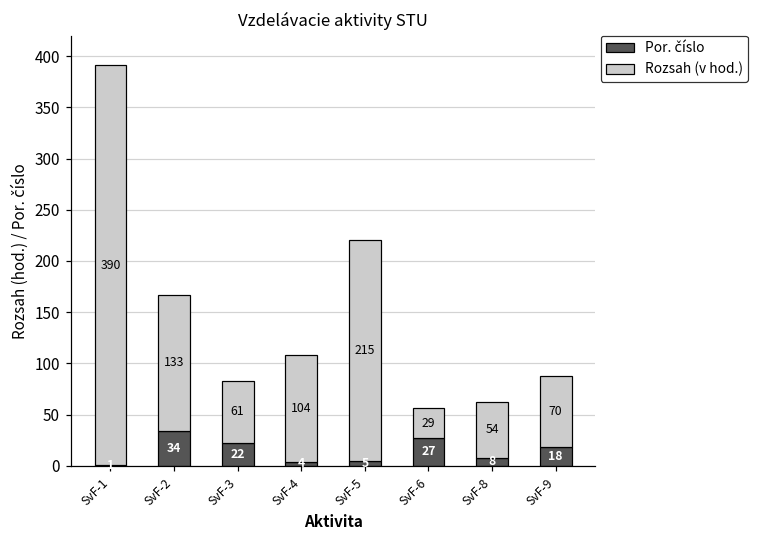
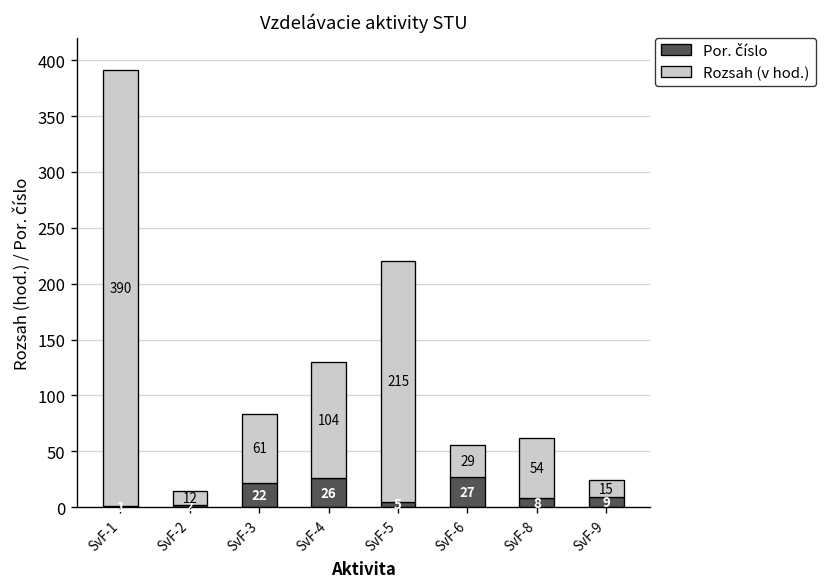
Por. číslo, SvF-2: 34 -> 2
Rozsah (v hod.), SvF-2: 133 -> 12
Por. číslo, SvF-4: 4 -> 26
Por. číslo, SvF-9: 18 -> 9
Rozsah (v hod.), SvF-9: 70 -> 15
